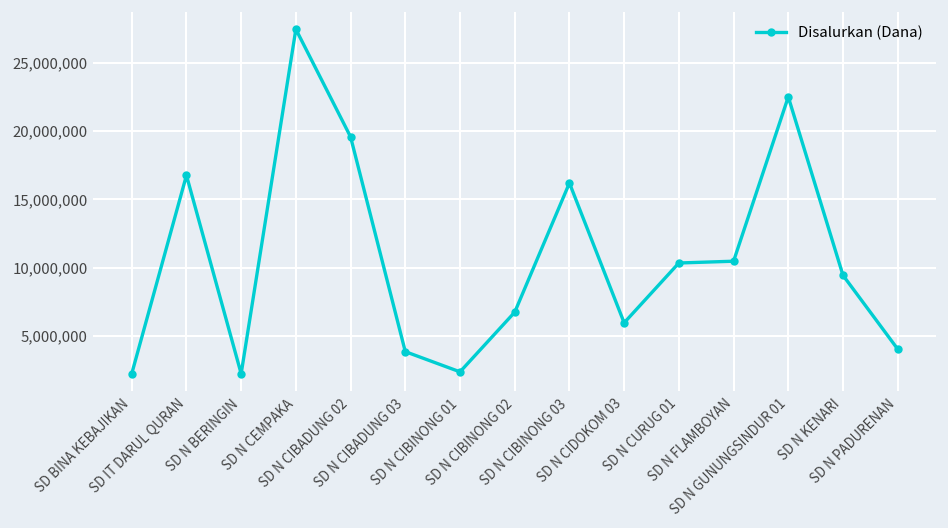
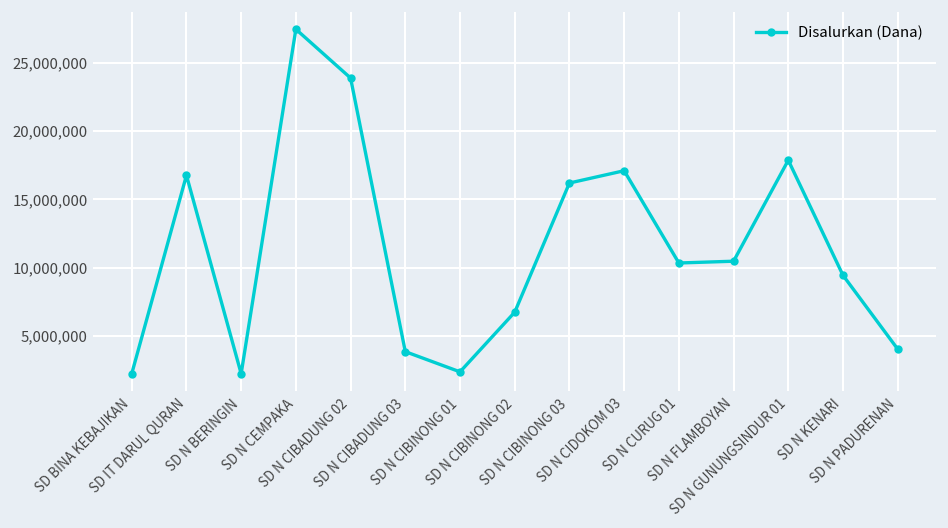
SD N CIBADUNG 02: 19,600,000 -> 23,900,000
SD N CIDOKOM 03: 6,000,000 -> 17,100,000
SD N GUNUNGSINDUR 01: 22,500,000 -> 17,900,000
